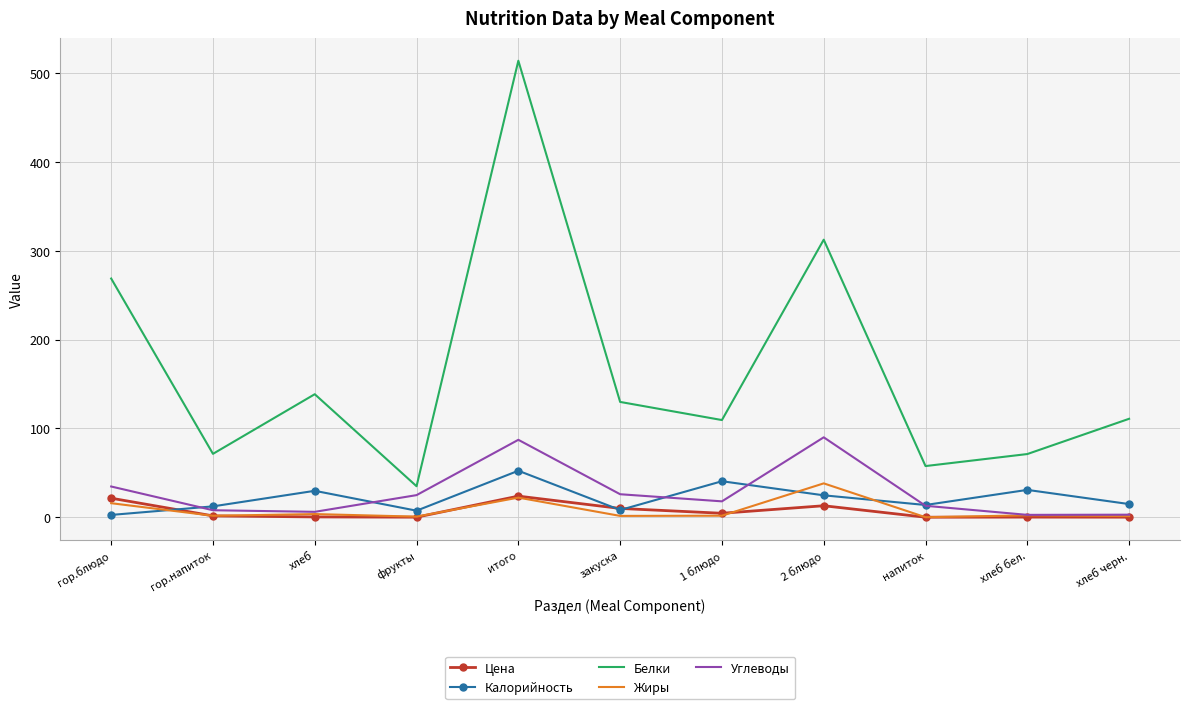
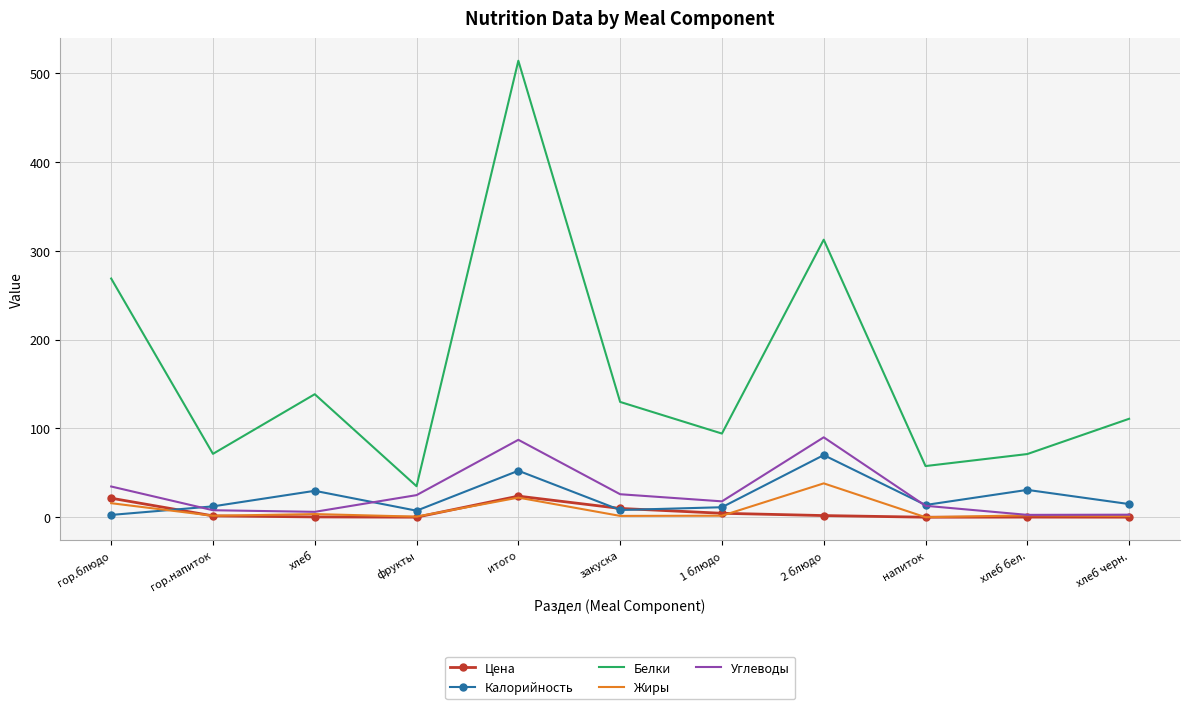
Калорийность, 1 блюдо: 40 -> 10
Белки, 1 блюдо: 110 -> 90
Цена, 2 блюдо: 10 -> 0
Калорийность, 2 блюдо: 20 -> 70
